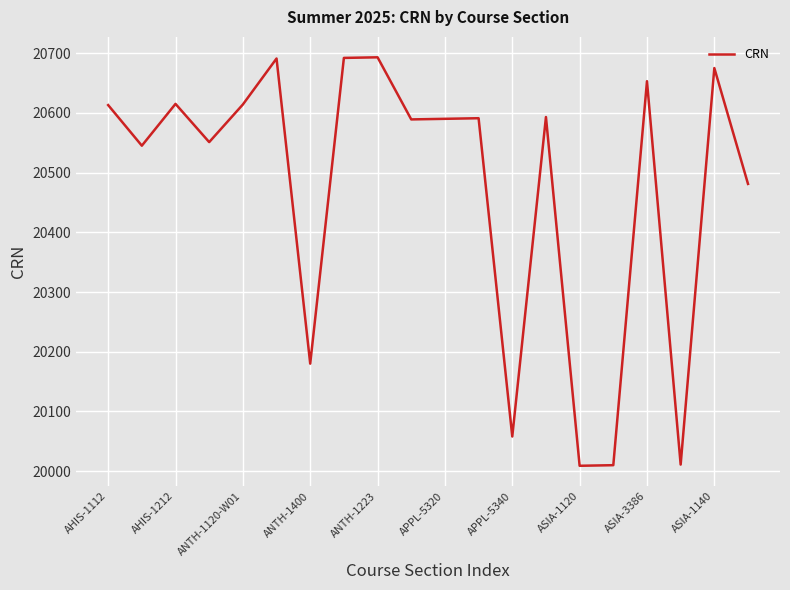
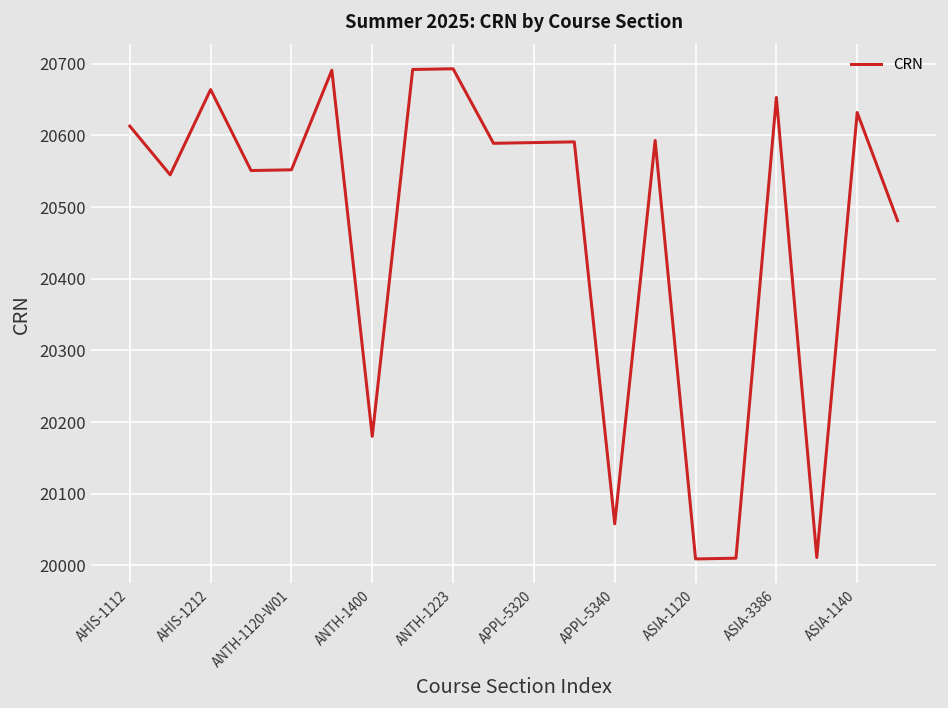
AHIS-1212: 20620 -> 20660
ANTH-1120-W01: 20610 -> 20550
ASIA-1140: 20680 -> 20630
